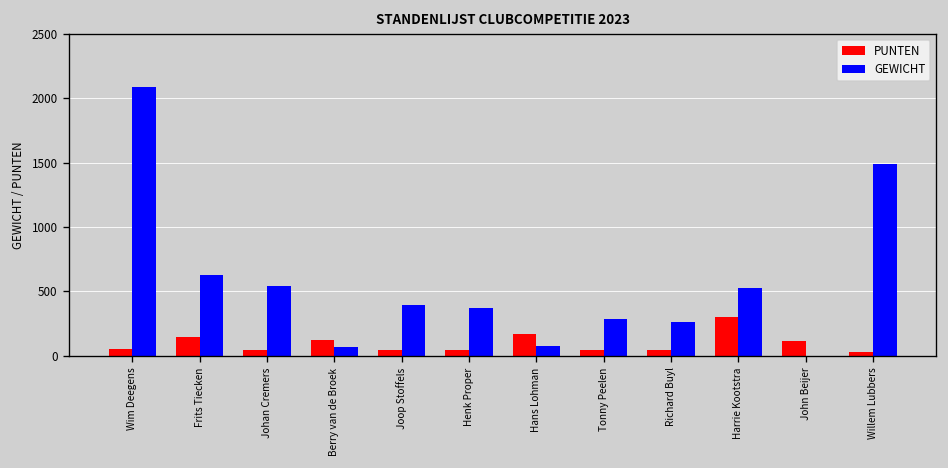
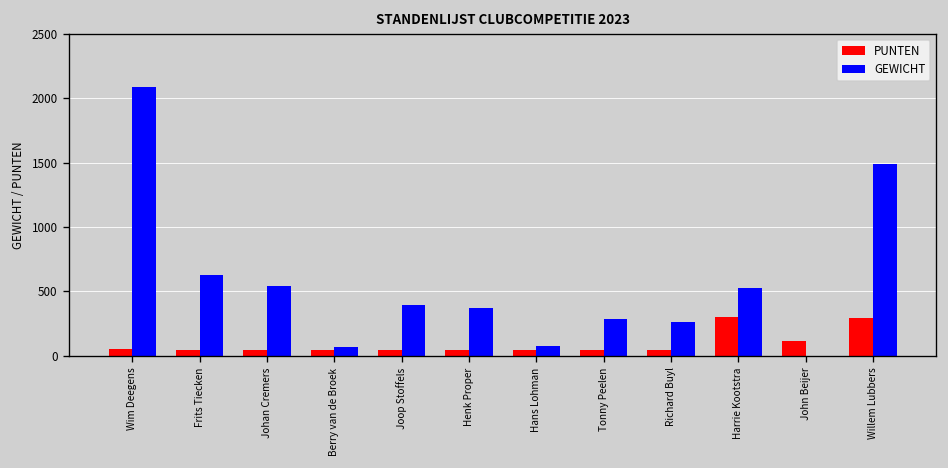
PUNTEN, Frits Tiecken: 140 -> 50
PUNTEN, Berry van de Broek: 130 -> 50
PUNTEN, Hans Lohman: 170 -> 40
PUNTEN, Willem Lubbers: 30 -> 290
